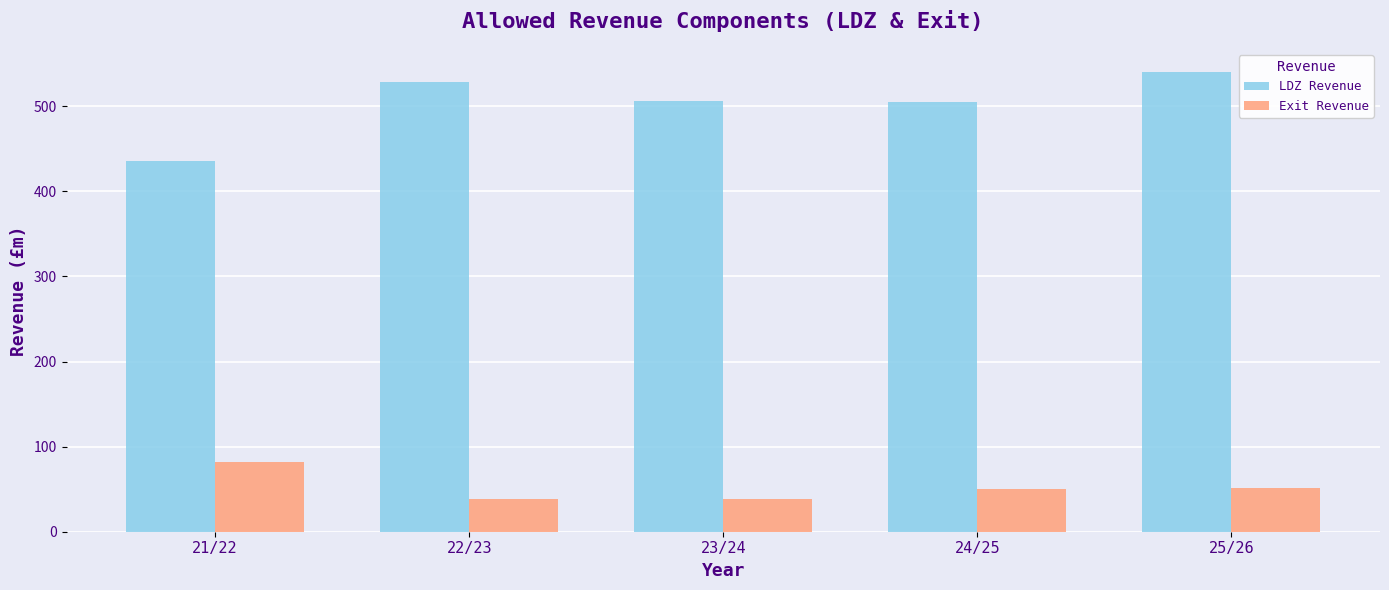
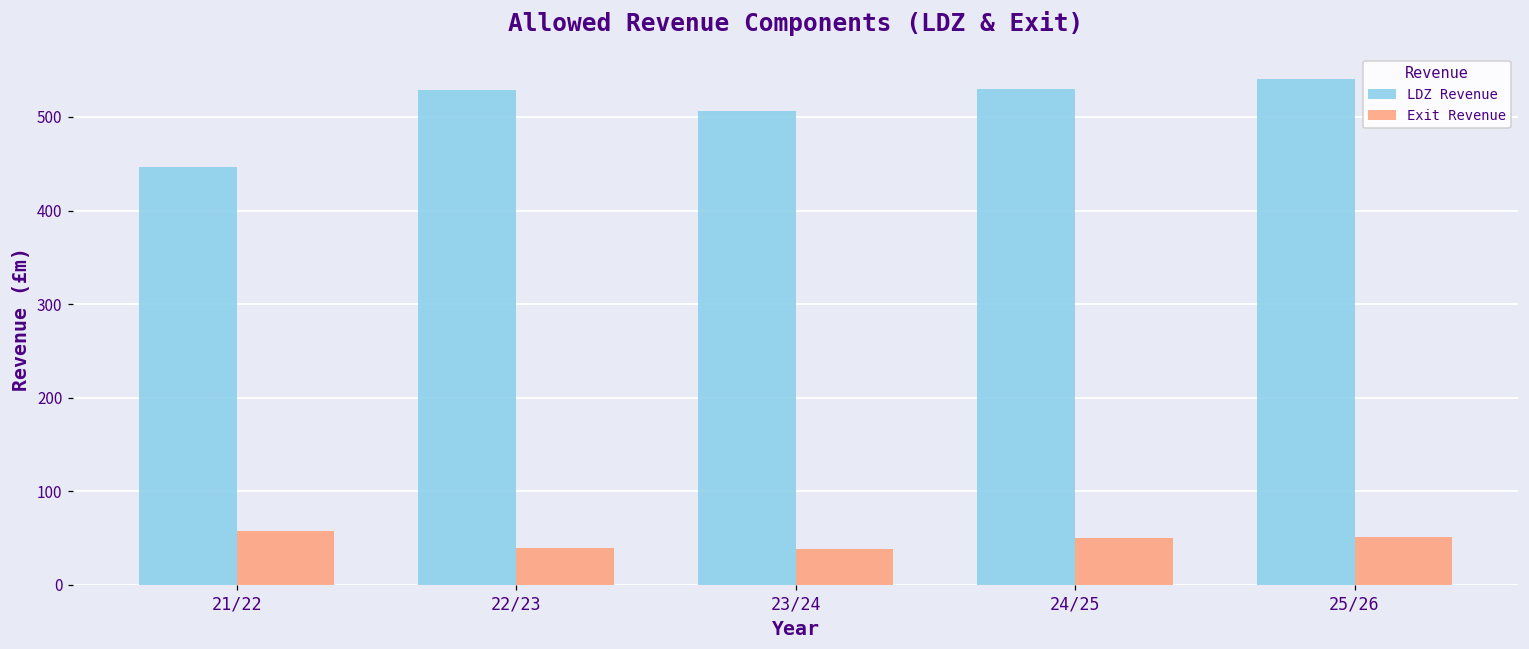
LDZ Revenue, 21/22: 440 -> 450
Exit Revenue, 21/22: 80 -> 60
LDZ Revenue, 24/25: 510 -> 530
